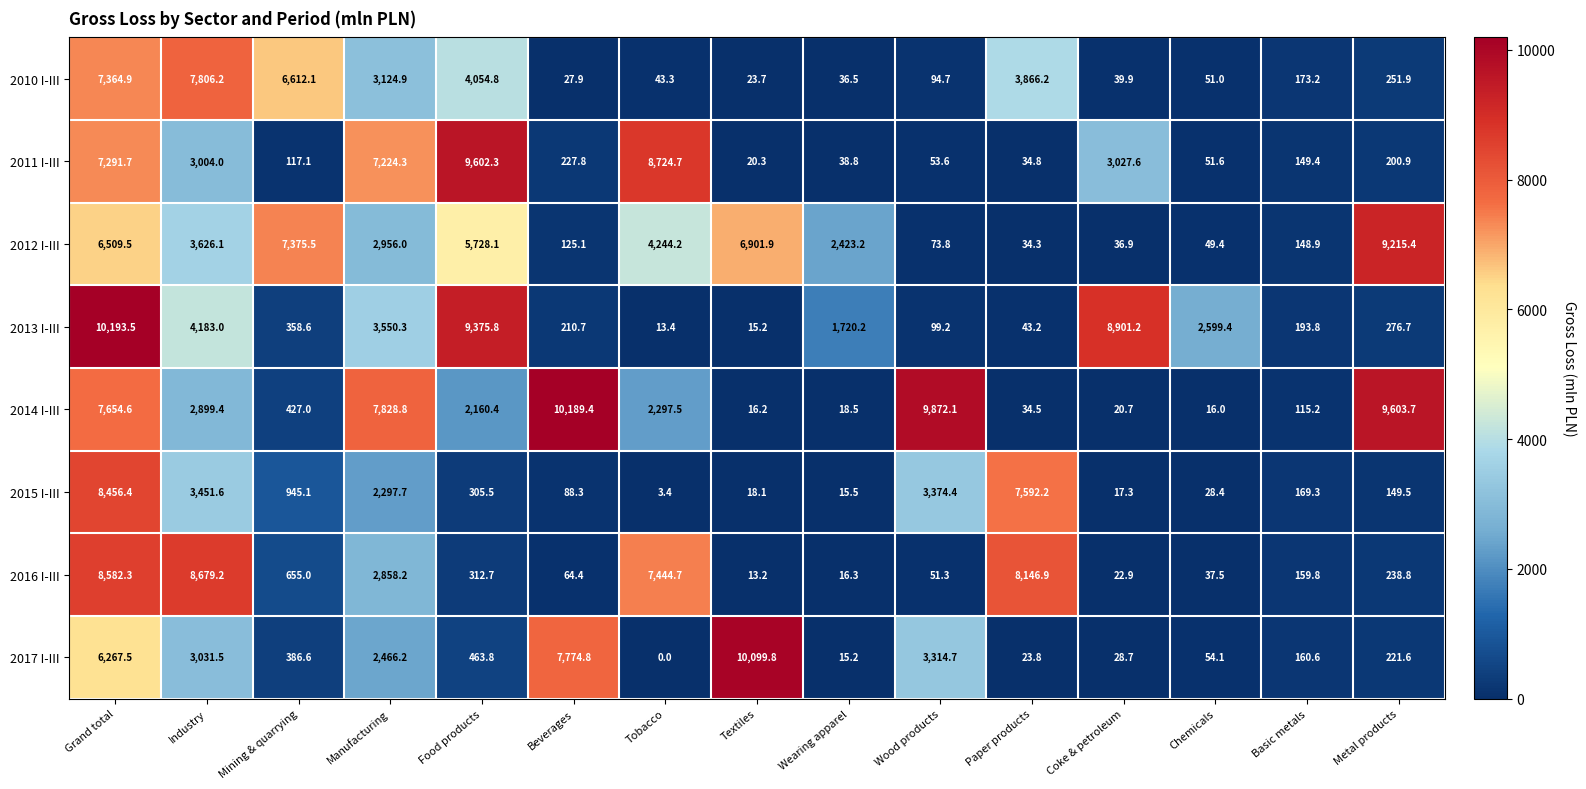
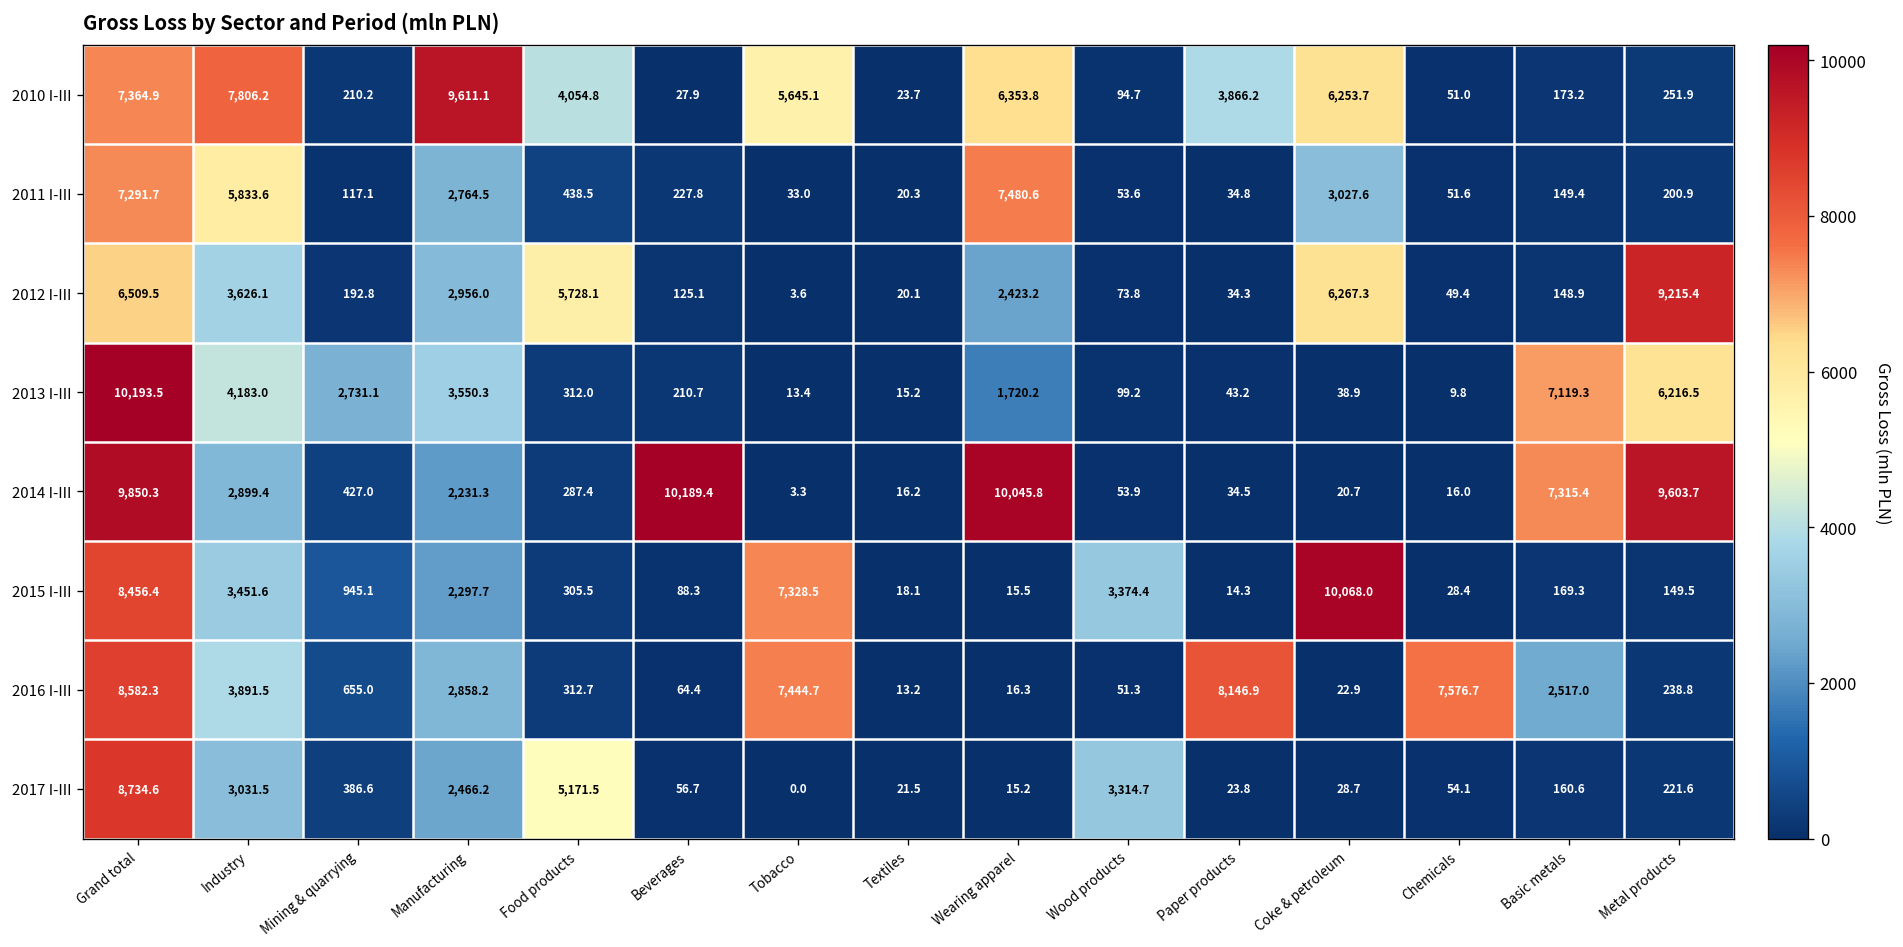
2010 I-III, Mining & quarrying: 6,612.1 -> 210.2
2010 I-III, Manufacturing: 3,124.9 -> 9,611.1
2010 I-III, Tobacco: 43.3 -> 5,645.1
2010 I-III, Wearing apparel: 36.5 -> 6,353.8
2010 I-III, Coke & petroleum: 39.9 -> 6,253.7
2011 I-III, Industry: 3,004.0 -> 5,833.6
2011 I-III, Manufacturing: 7,224.3 -> 2,764.5
2011 I-III, Food products: 9,602.3 -> 438.5
2011 I-III, Tobacco: 8,724.7 -> 33.0
2011 I-III, Wearing apparel: 38.8 -> 7,480.6
2012 I-III, Mining & quarrying: 7,375.5 -> 192.8
2012 I-III, Tobacco: 4,244.2 -> 3.6
2012 I-III, Textiles: 6,901.9 -> 20.1
2012 I-III, Coke & petroleum: 36.9 -> 6,267.3
2013 I-III, Mining & quarrying: 358.6 -> 2,731.1
2013 I-III, Food products: 9,375.8 -> 312.0
2013 I-III, Coke & petroleum: 8,901.2 -> 38.9
2013 I-III, Chemicals: 2,599.4 -> 9.8
2013 I-III, Basic metals: 193.8 -> 7,119.3
2013 I-III, Metal products: 276.7 -> 6,216.5
2014 I-III, Grand total: 7,654.6 -> 9,850.3
2014 I-III, Manufacturing: 7,828.8 -> 2,231.3
2014 I-III, Food products: 2,160.4 -> 287.4
2014 I-III, Tobacco: 2,297.5 -> 3.3
2014 I-III, Wearing apparel: 18.5 -> 10,045.8
2014 I-III, Wood products: 9,872.1 -> 53.9
2014 I-III, Basic metals: 115.2 -> 7,315.4
2015 I-III, Tobacco: 3.4 -> 7,328.5
2015 I-III, Paper products: 7,592.2 -> 14.3
2015 I-III, Coke & petroleum: 17.3 -> 10,068.0
2016 I-III, Industry: 8,679.2 -> 3,891.5
2016 I-III, Chemicals: 37.5 -> 7,576.7
2016 I-III, Basic metals: 159.8 -> 2,517.0
2017 I-III, Grand total: 6,267.5 -> 8,734.6
2017 I-III, Food products: 463.8 -> 5,171.5
2017 I-III, Beverages: 7,774.8 -> 56.7
2017 I-III, Textiles: 10,099.8 -> 21.5
